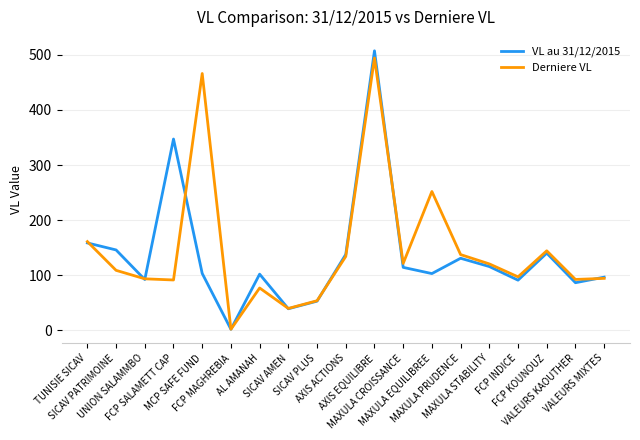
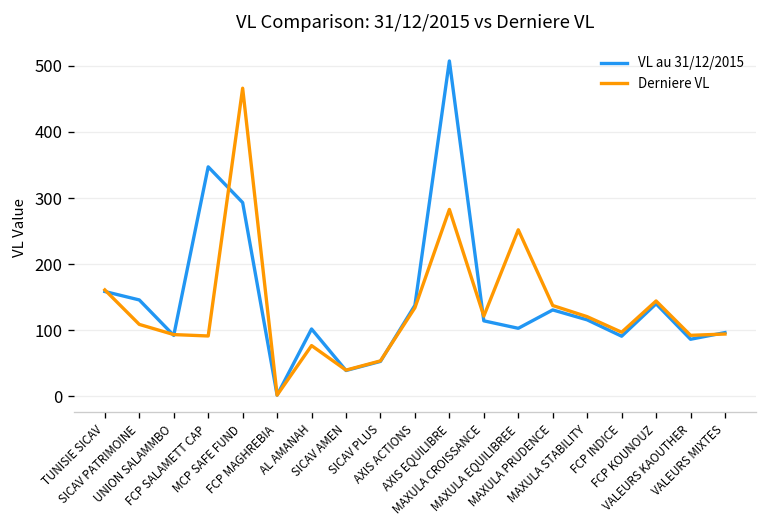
VL au 31/12/2015, MCP SAFE FUND: 100 -> 290
Derniere VL, AXIS EQUILIBRE: 490 -> 280
